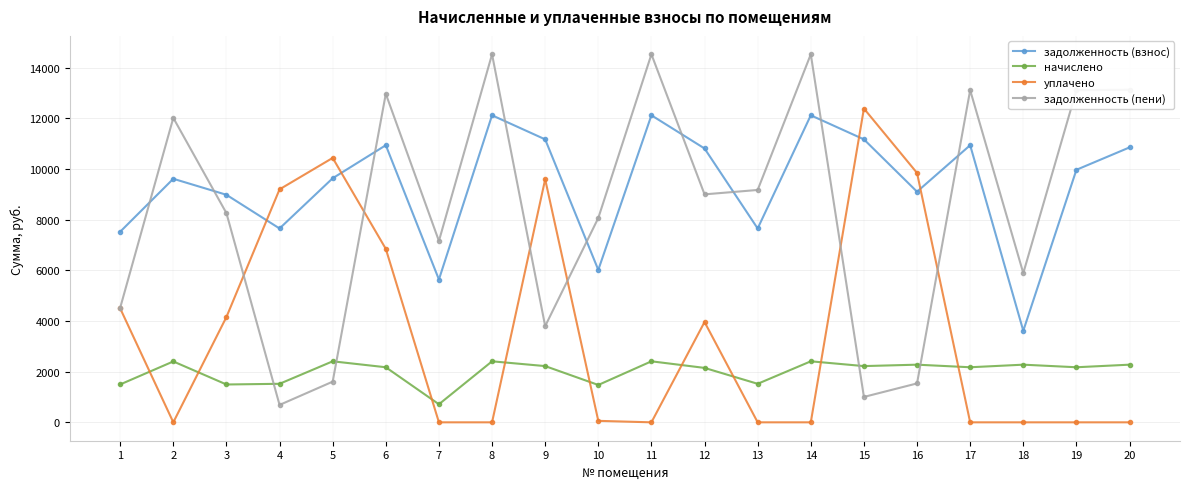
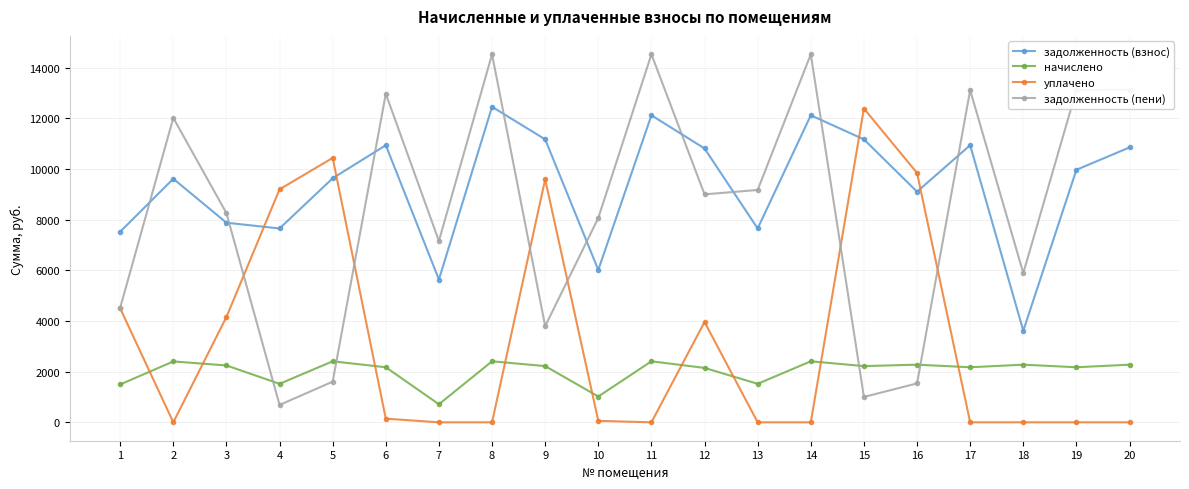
задолженность (взнос), 3: 9000 -> 7900
начислено, 3: 1500 -> 2200
уплачено, 6: 6800 -> 100
задолженность (взнос), 8: 12100 -> 12500
начислено, 10: 1500 -> 1000
